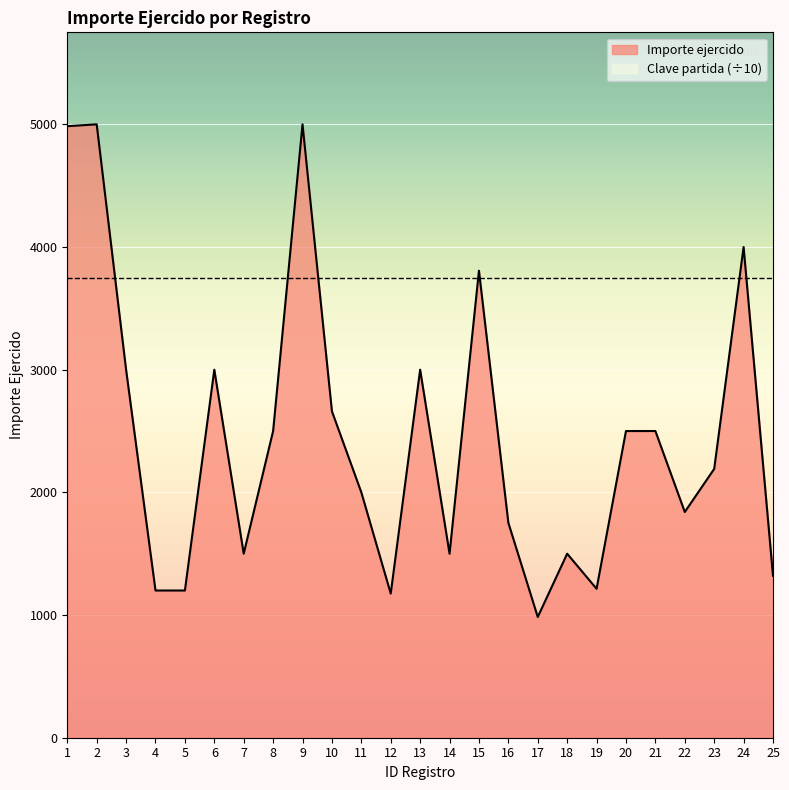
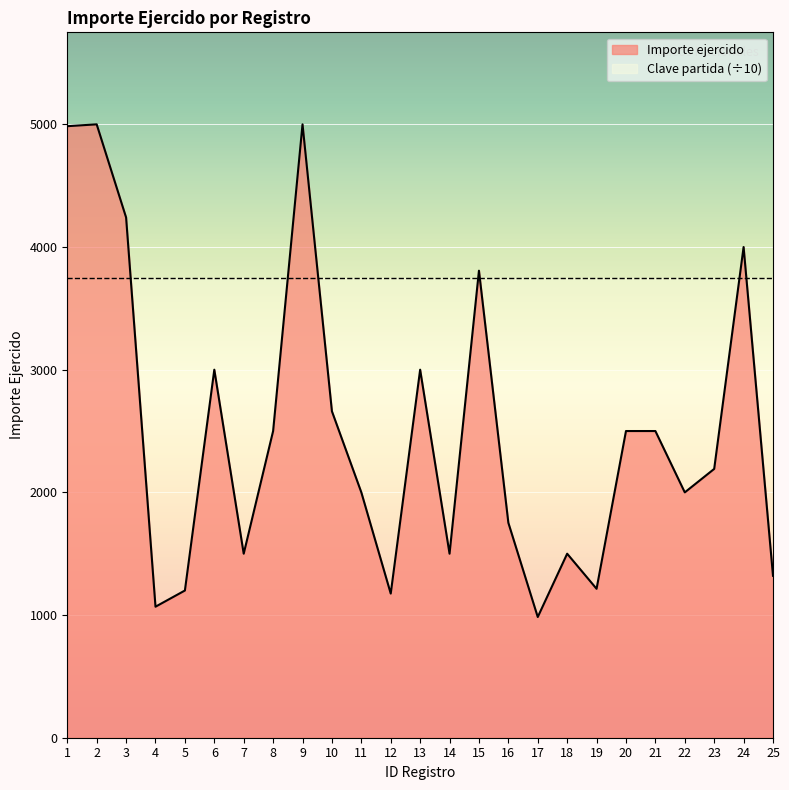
Importe ejercido, 3: 3000 -> 4240
Importe ejercido, 4: 1200 -> 1070
Importe ejercido, 22: 1840 -> 2000
